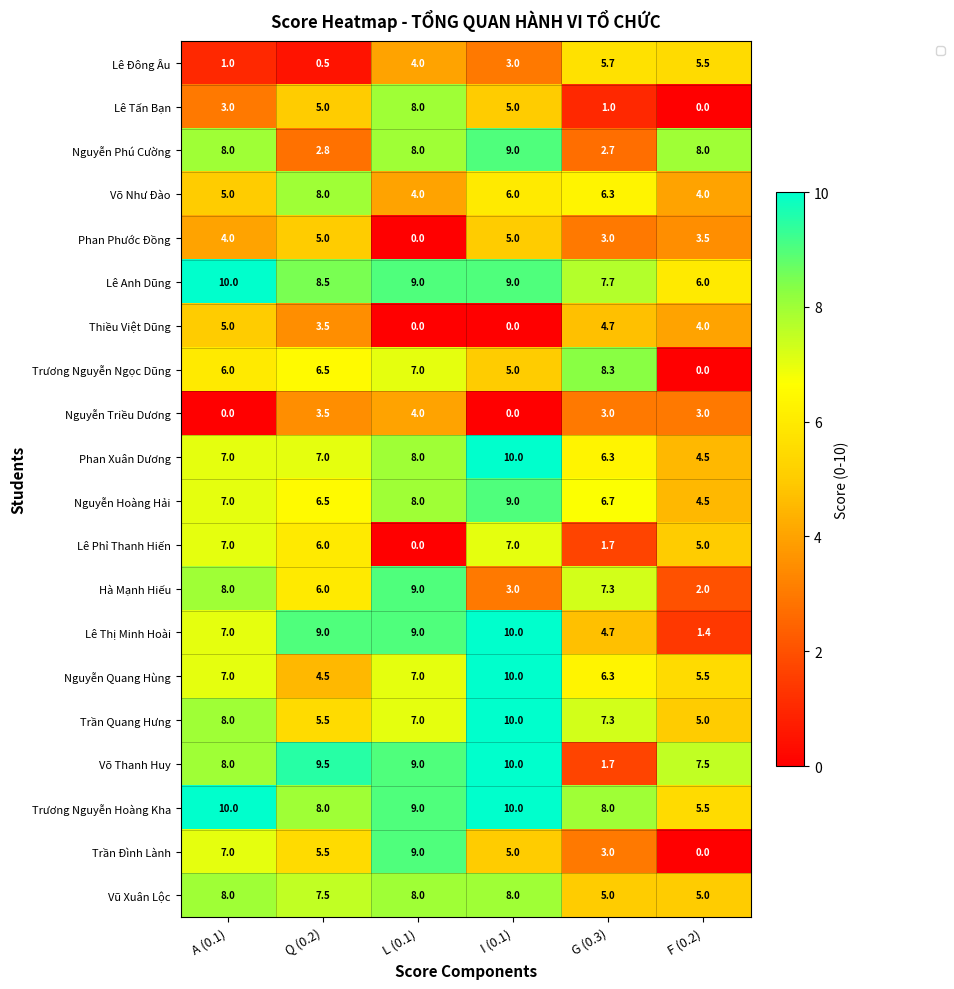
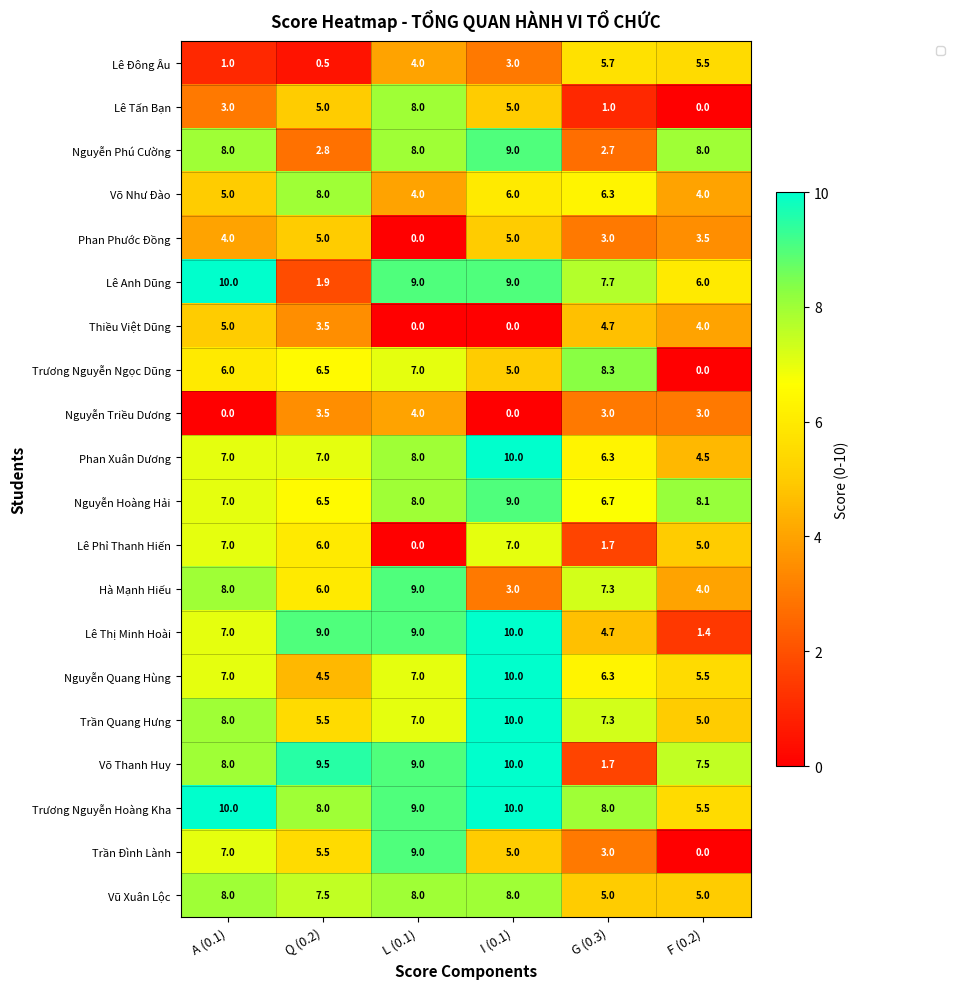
Lê Anh Dũng, Q (0.2): 8.5 -> 1.9
Nguyễn Hoàng Hải, F (0.2): 4.5 -> 8.1
Hà Mạnh Hiếu, F (0.2): 2.0 -> 4.0
